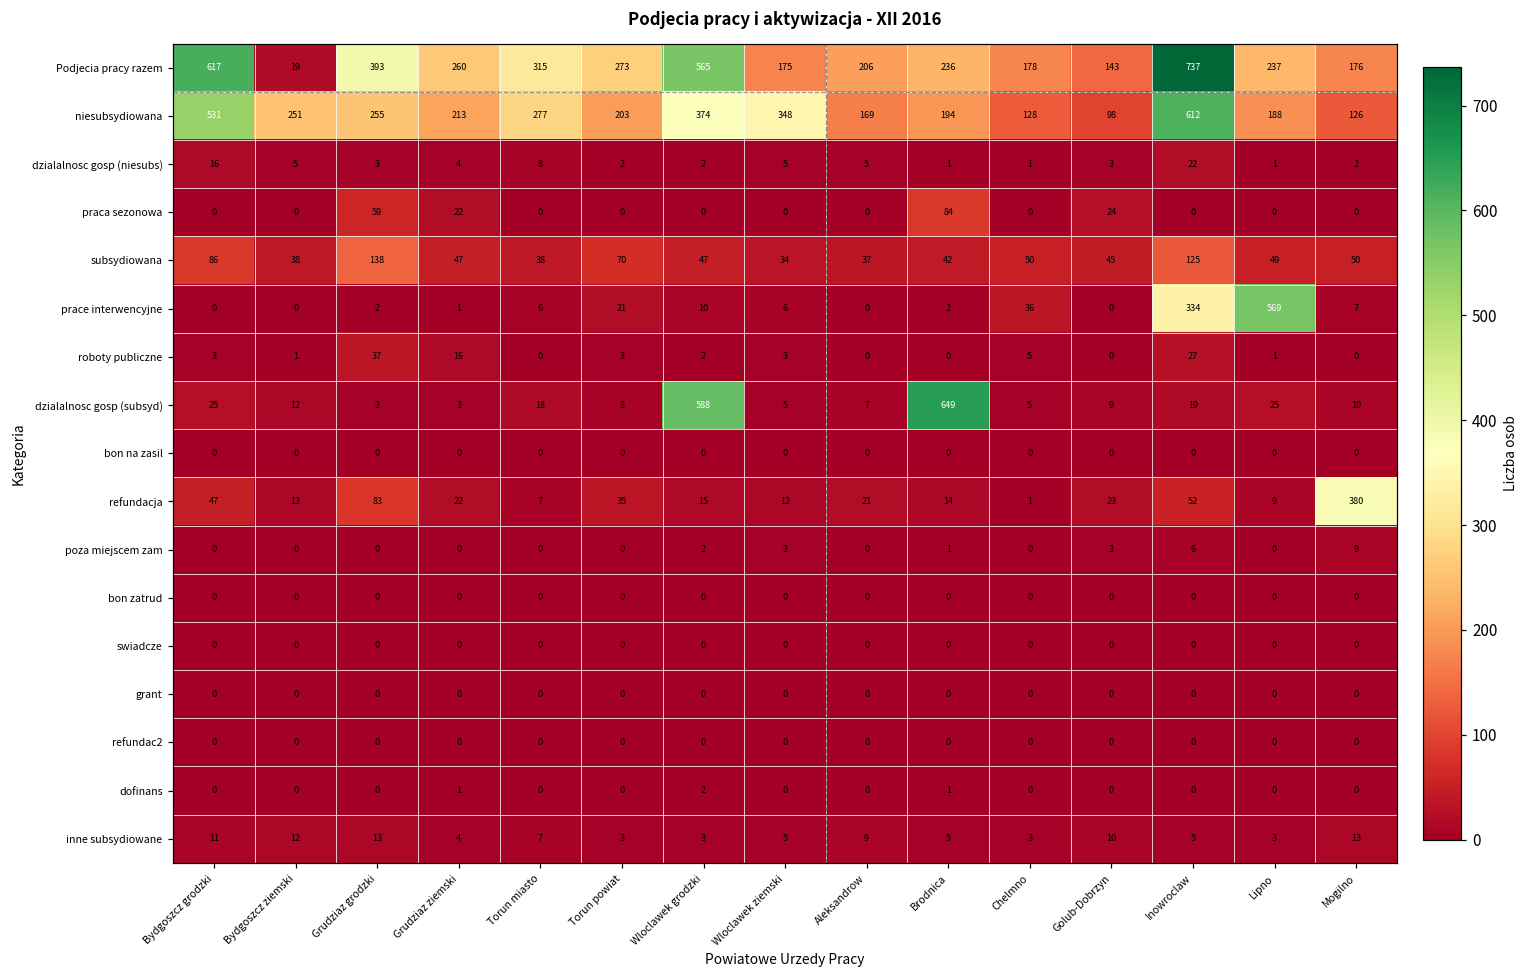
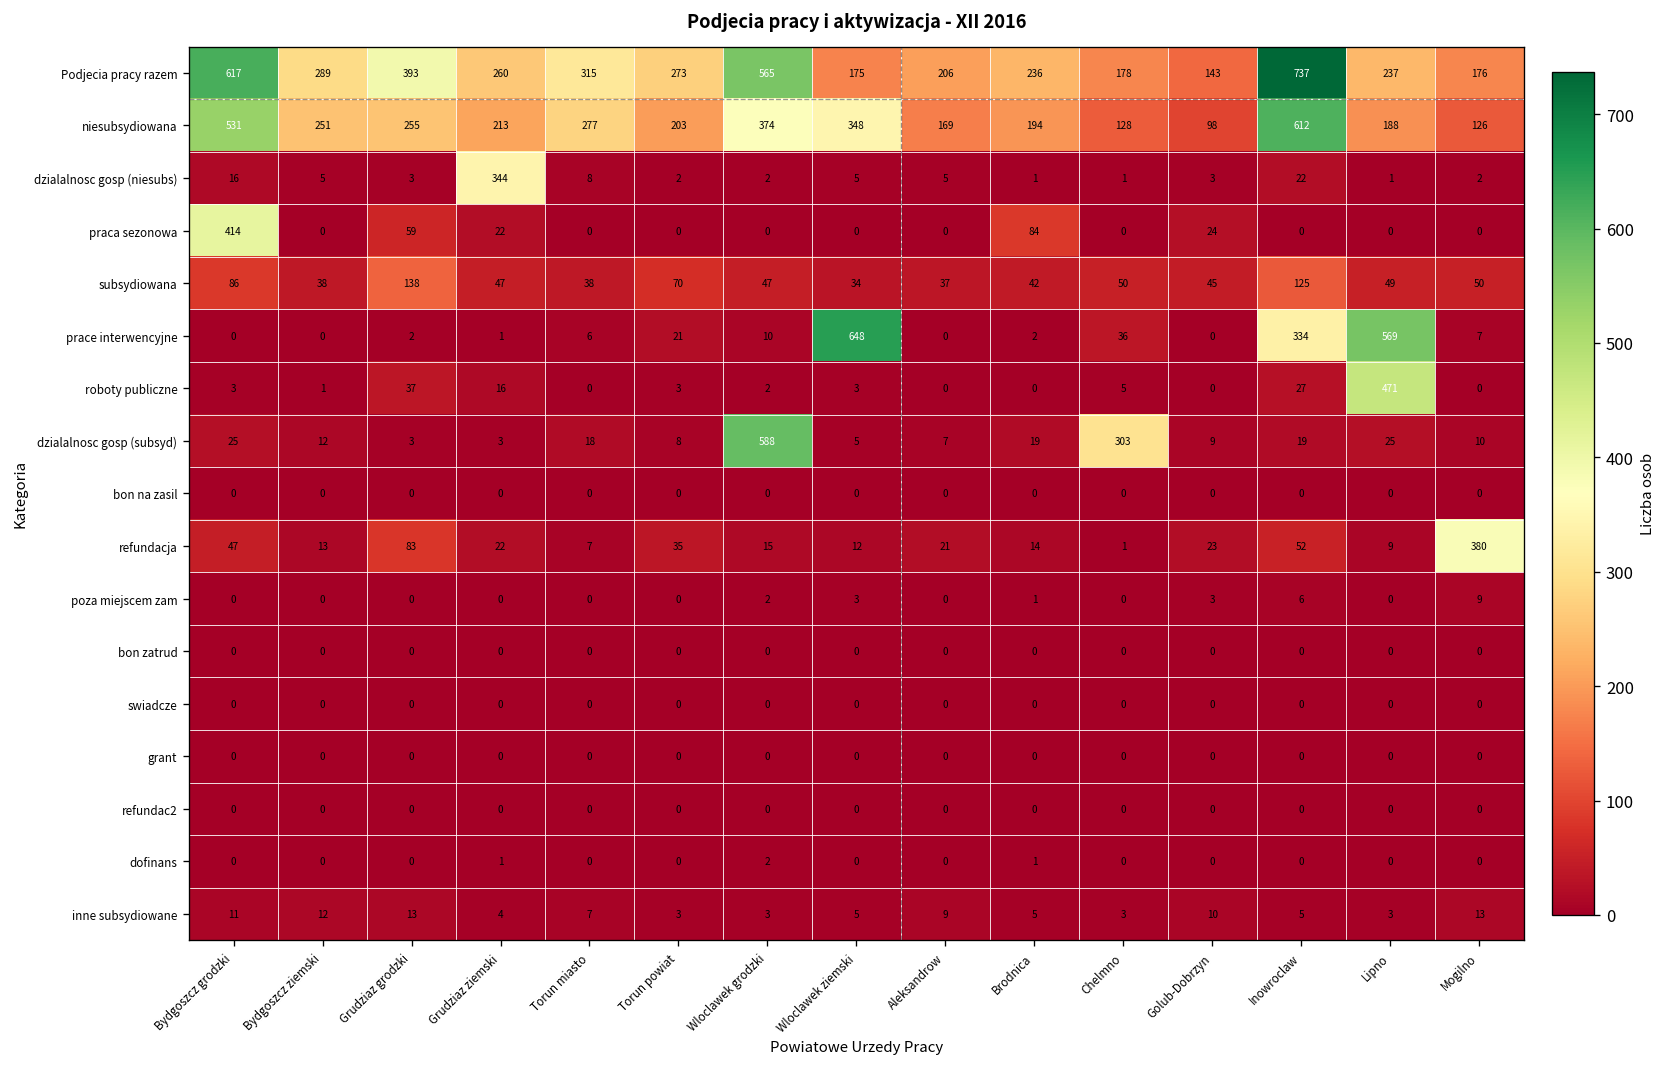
Podjecia pracy razem, Bydgoszcz ziemski: 19 -> 289
dzialalnosc gosp (niesubs), Grudziaz ziemski: 4 -> 344
praca sezonowa, Bydgoszcz grodzki: 0 -> 414
prace interwencyjne, Wloclawek ziemski: 6 -> 648
roboty publiczne, Lipno: 1 -> 471
dzialalnosc gosp (subsyd), Brodnica: 649 -> 19
dzialalnosc gosp (subsyd), Chelmno: 5 -> 303
